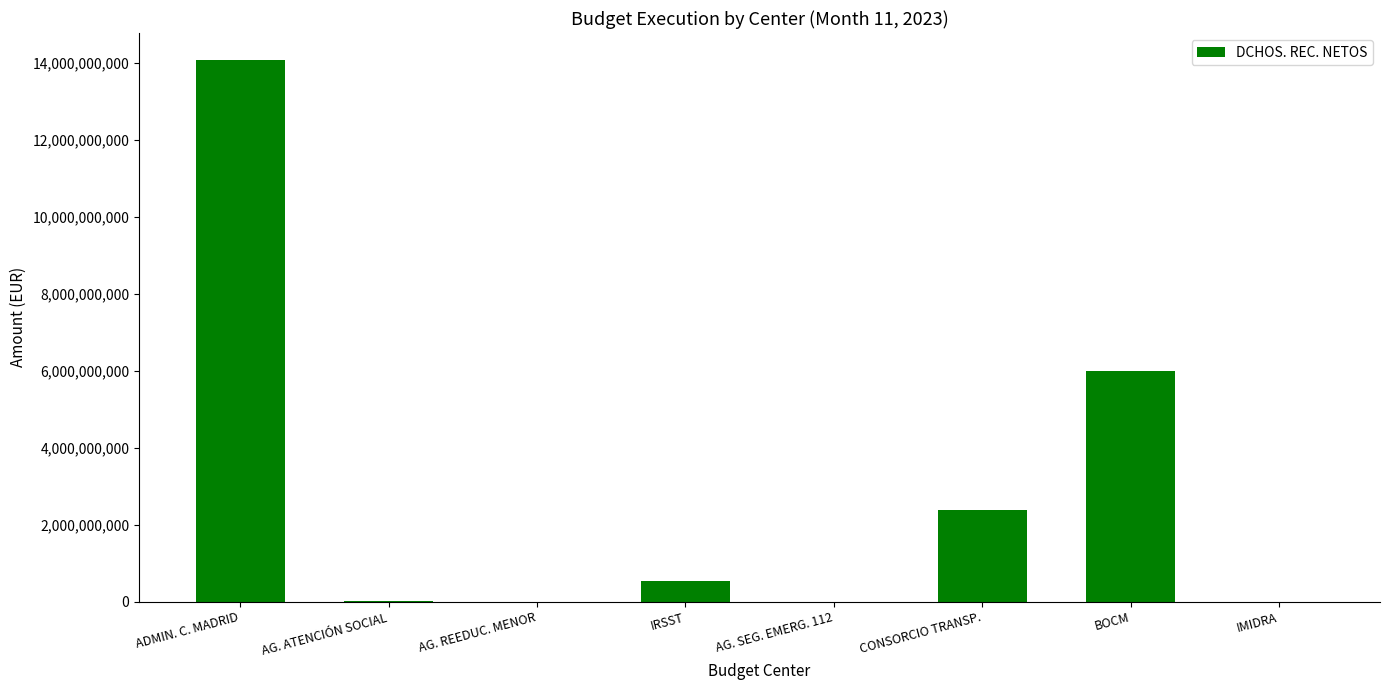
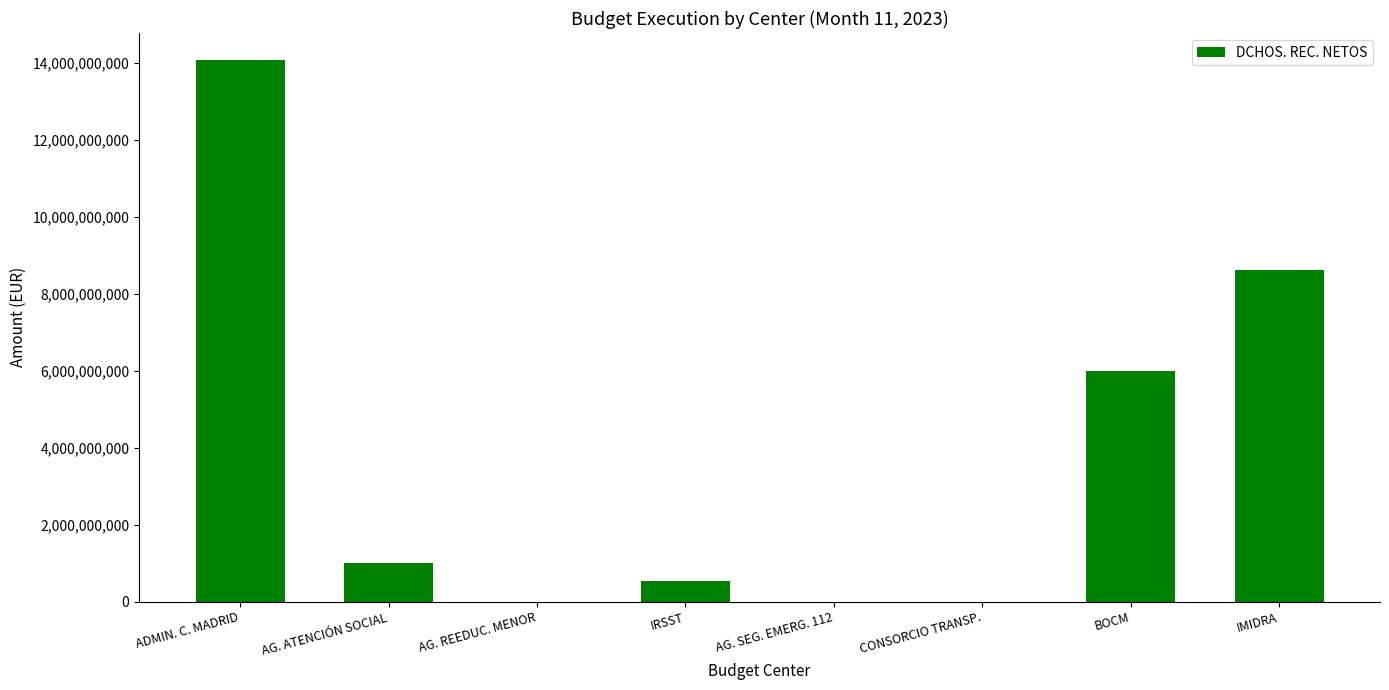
AG. ATENCIÓN SOCIAL: 0 -> 1,000,000,000
CONSORCIO TRANSP.: 2,400,000,000 -> 0
IMIDRA: 0 -> 8,600,000,000
